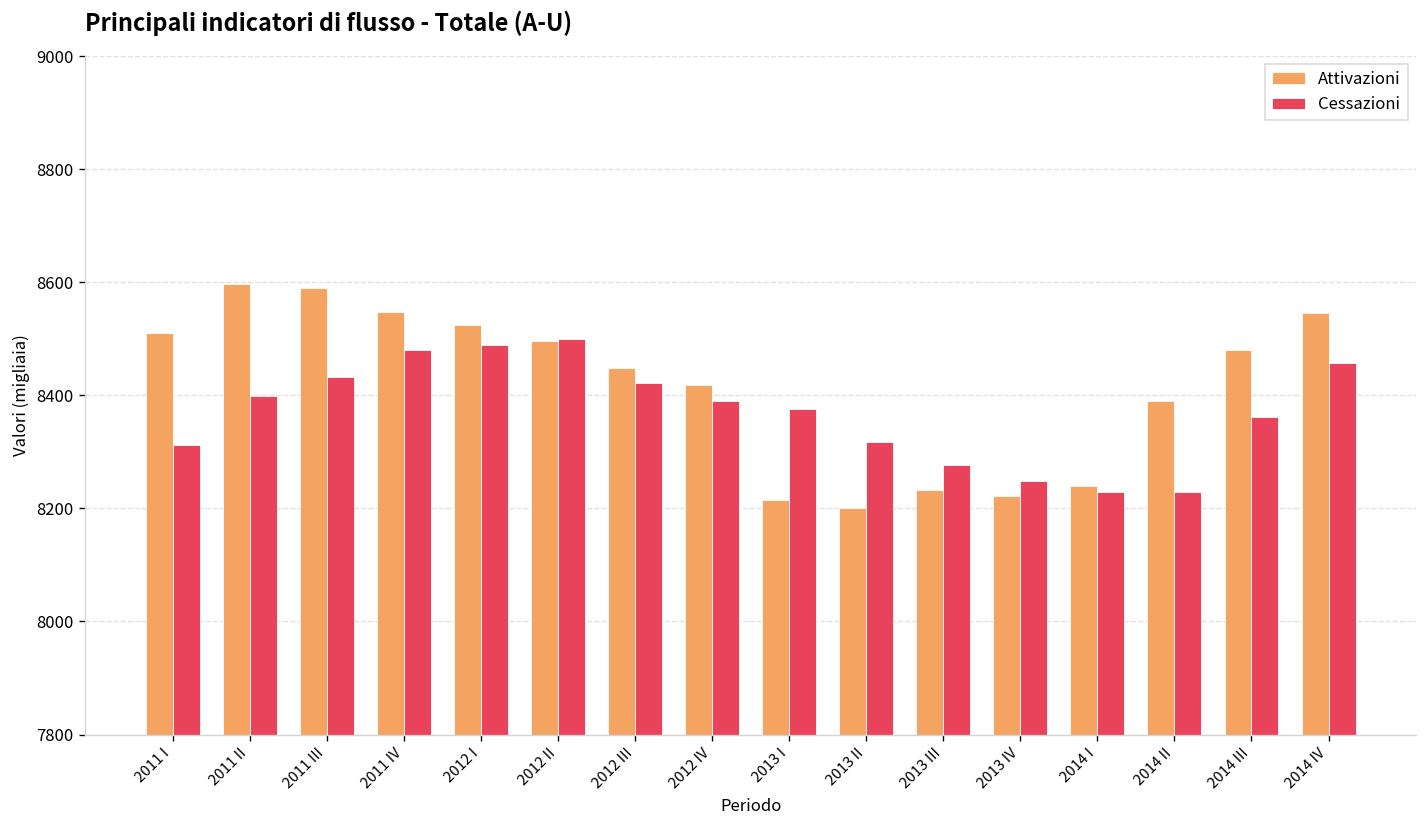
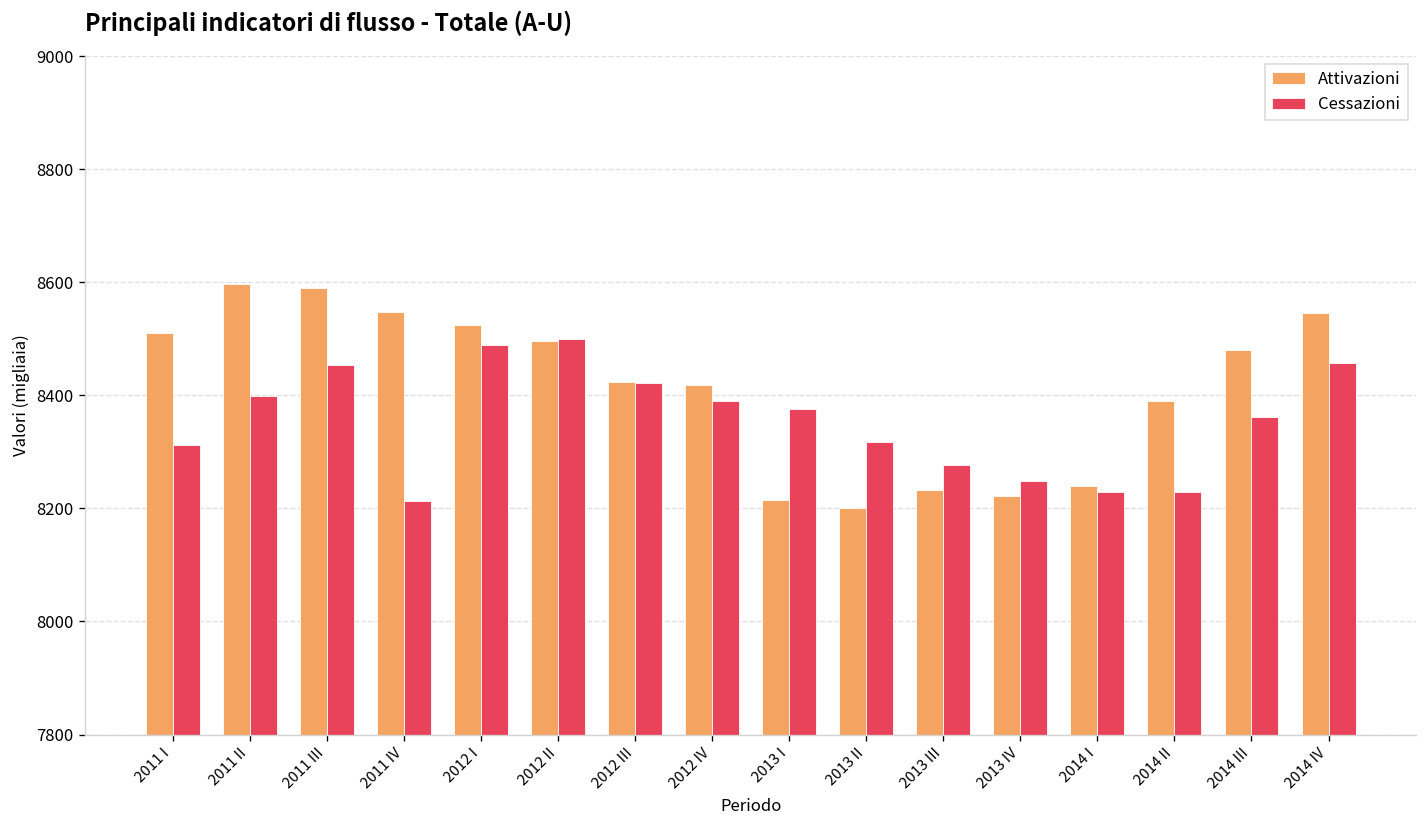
Cessazioni, 2011 III: 8430 -> 8450
Cessazioni, 2011 IV: 8480 -> 8210
Attivazioni, 2012 III: 8450 -> 8420
